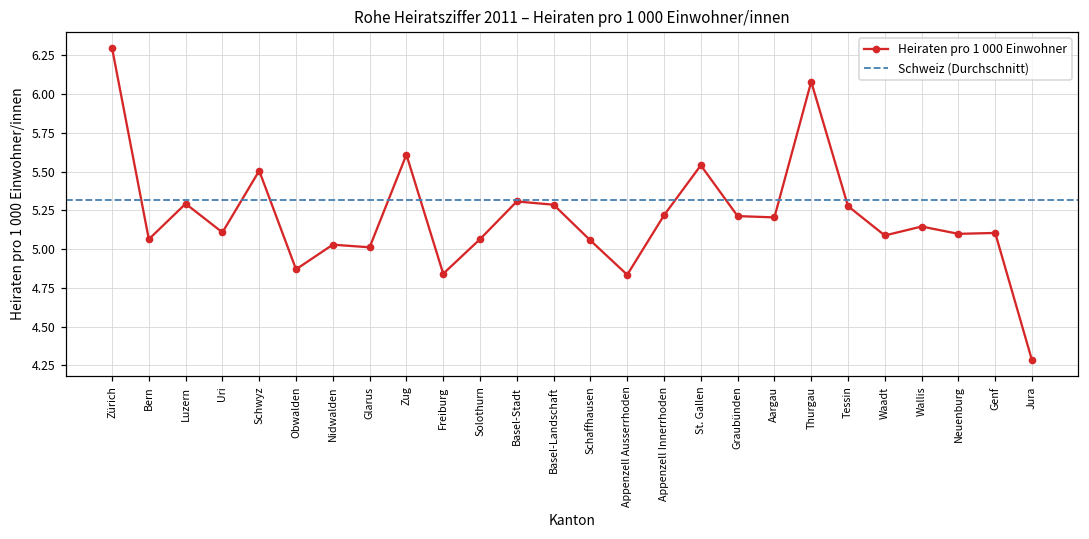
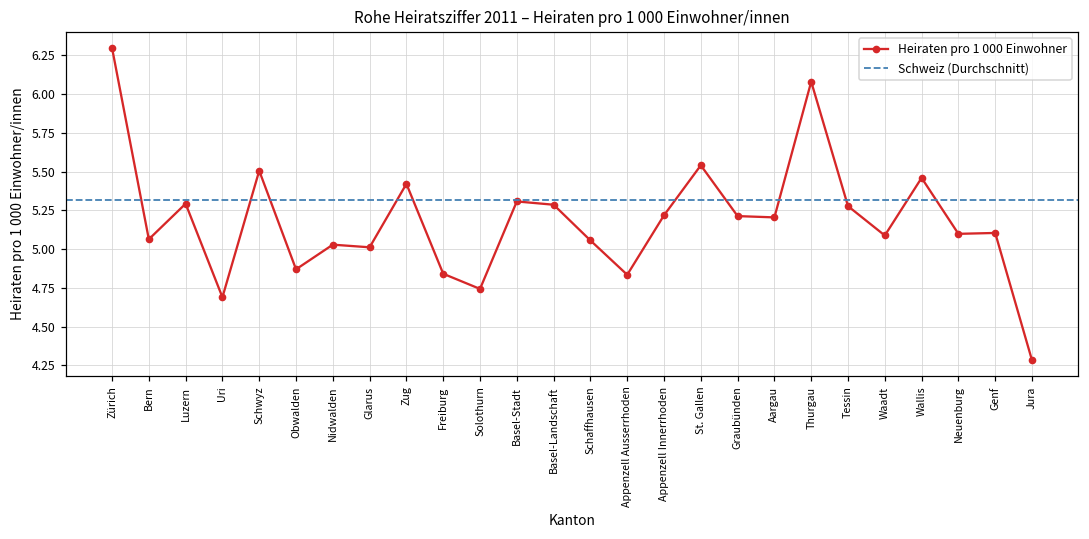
Uri: 5.11 -> 4.69
Zug: 5.61 -> 5.42
Solothurn: 5.06 -> 4.74
Wallis: 5.15 -> 5.46
